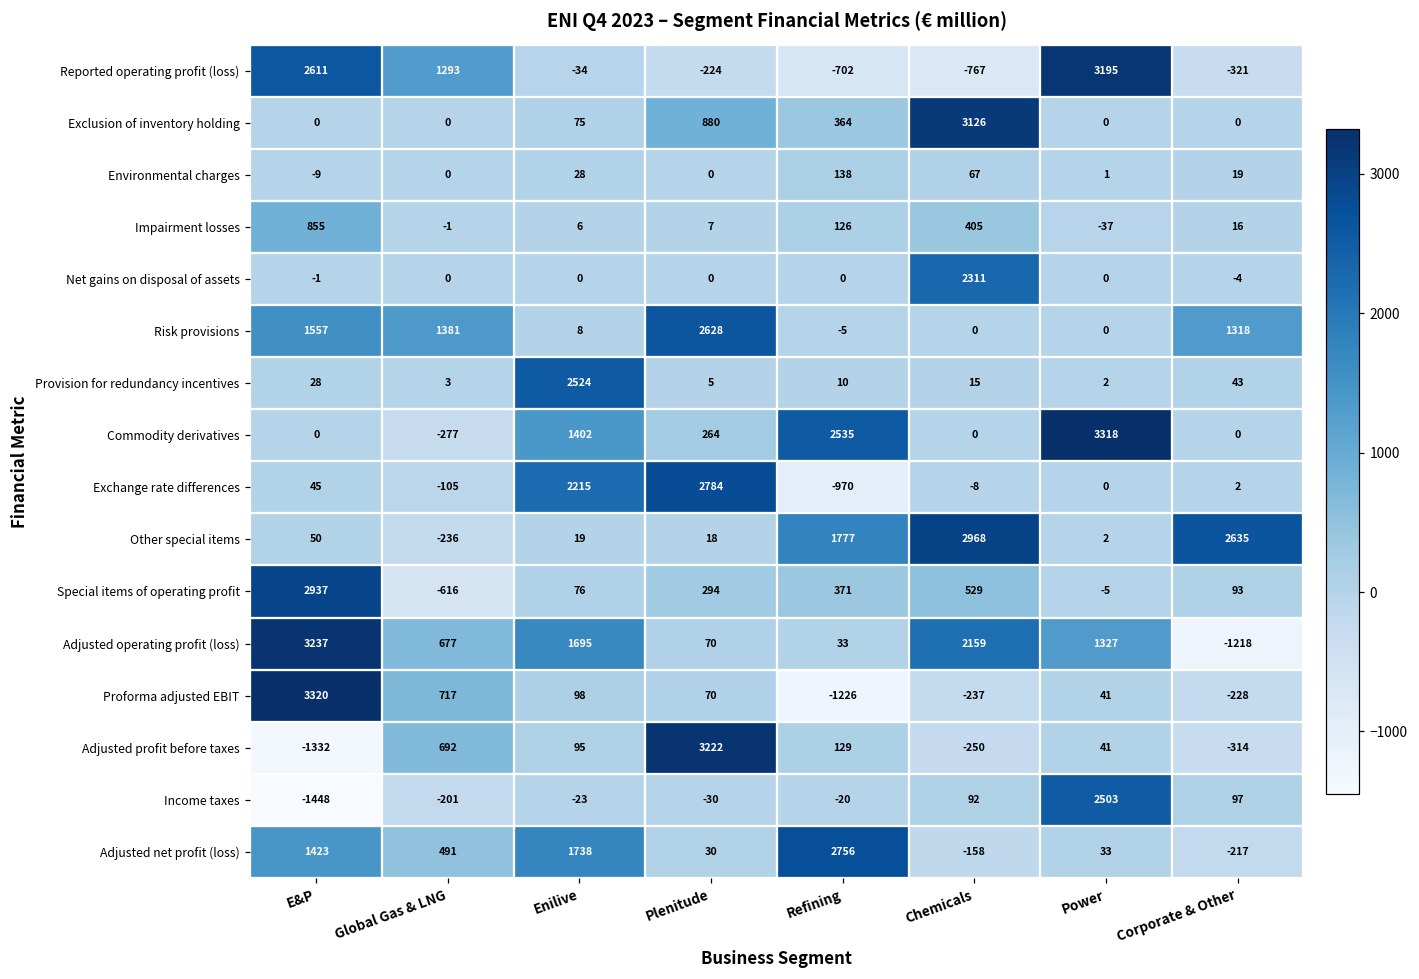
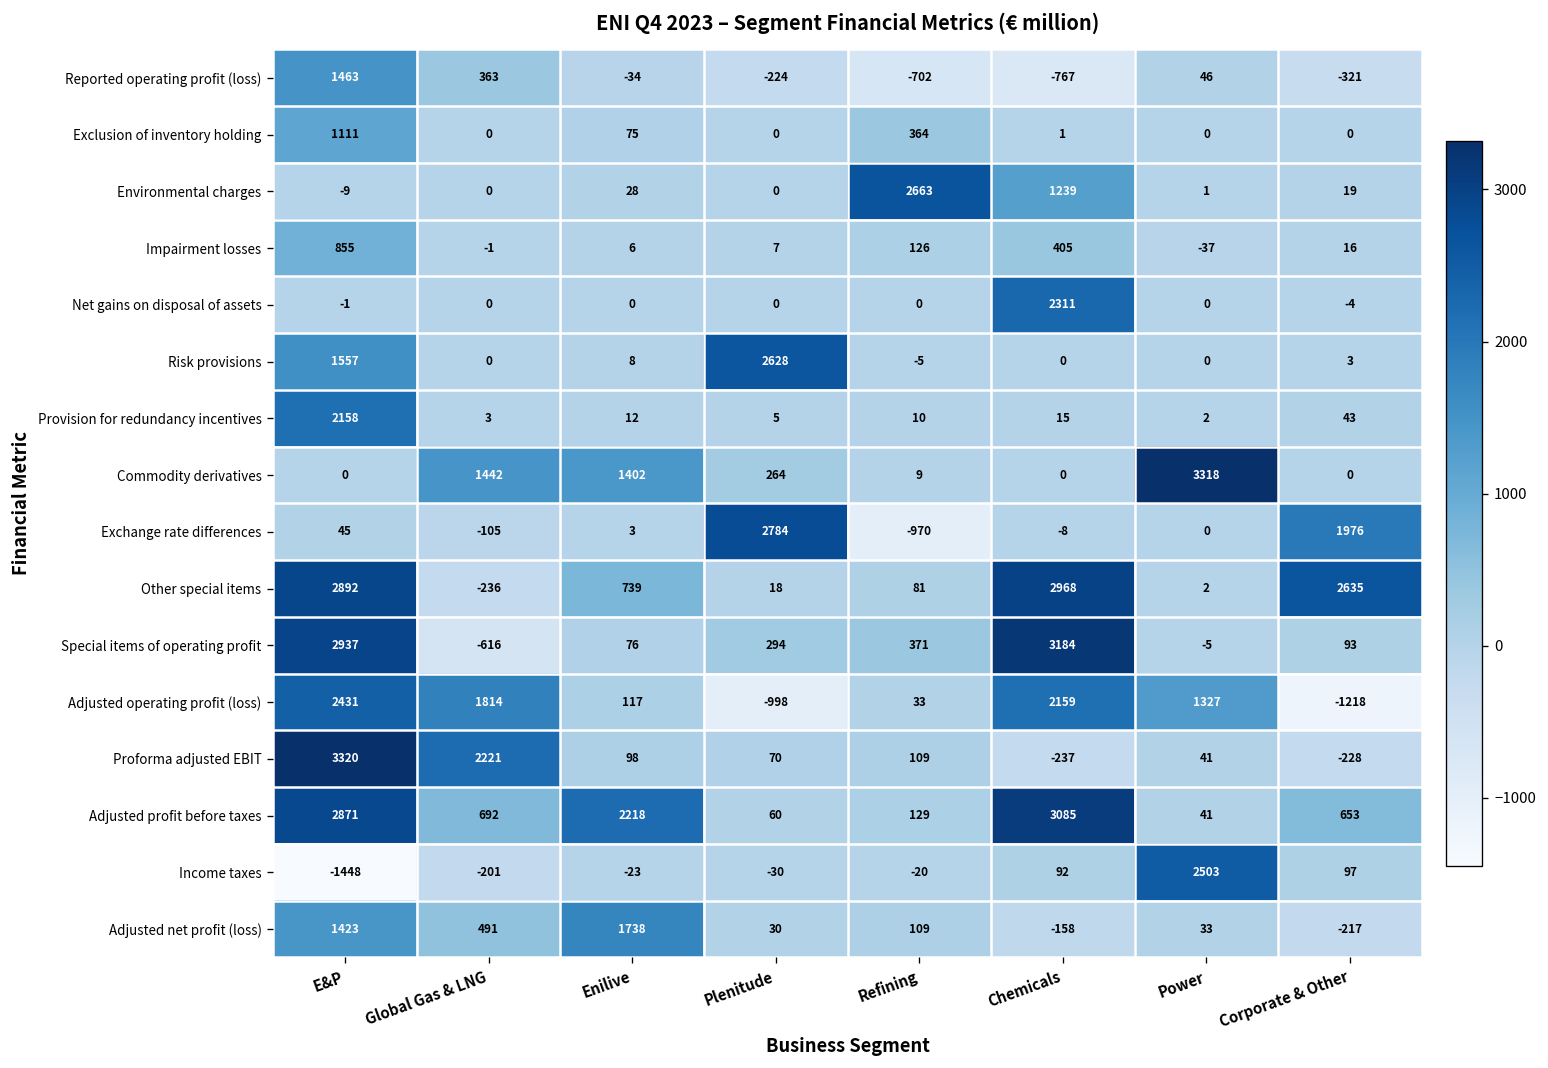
Reported operating profit (loss), E&P: 2611 -> 1463
Reported operating profit (loss), Global Gas & LNG: 1293 -> 363
Reported operating profit (loss), Power: 3195 -> 46
Exclusion of inventory holding, E&P: 0 -> 1111
Exclusion of inventory holding, Plenitude: 880 -> 0
Exclusion of inventory holding, Chemicals: 3126 -> 1
Environmental charges, Refining: 138 -> 2663
Environmental charges, Chemicals: 67 -> 1239
Risk provisions, Global Gas & LNG: 1381 -> 0
Risk provisions, Corporate & Other: 1318 -> 3
Provision for redundancy incentives, E&P: 28 -> 2158
Provision for redundancy incentives, Enilive: 2524 -> 12
Commodity derivatives, Global Gas & LNG: -277 -> 1442
Commodity derivatives, Refining: 2535 -> 9
Exchange rate differences, Enilive: 2215 -> 3
Exchange rate differences, Corporate & Other: 2 -> 1976
Other special items, E&P: 50 -> 2892
Other special items, Enilive: 19 -> 739
Other special items, Refining: 1777 -> 81
Special items of operating profit, Chemicals: 529 -> 3184
Adjusted operating profit (loss), E&P: 3237 -> 2431
Adjusted operating profit (loss), Global Gas & LNG: 677 -> 1814
Adjusted operating profit (loss), Enilive: 1695 -> 117
Adjusted operating profit (loss), Plenitude: 70 -> -998
Proforma adjusted EBIT, Global Gas & LNG: 717 -> 2221
Proforma adjusted EBIT, Refining: -1226 -> 109
Adjusted profit before taxes, E&P: -1332 -> 2871
Adjusted profit before taxes, Enilive: 95 -> 2218
Adjusted profit before taxes, Plenitude: 3222 -> 60
Adjusted profit before taxes, Chemicals: -250 -> 3085
Adjusted profit before taxes, Corporate & Other: -314 -> 653
Adjusted net profit (loss), Refining: 2756 -> 109
